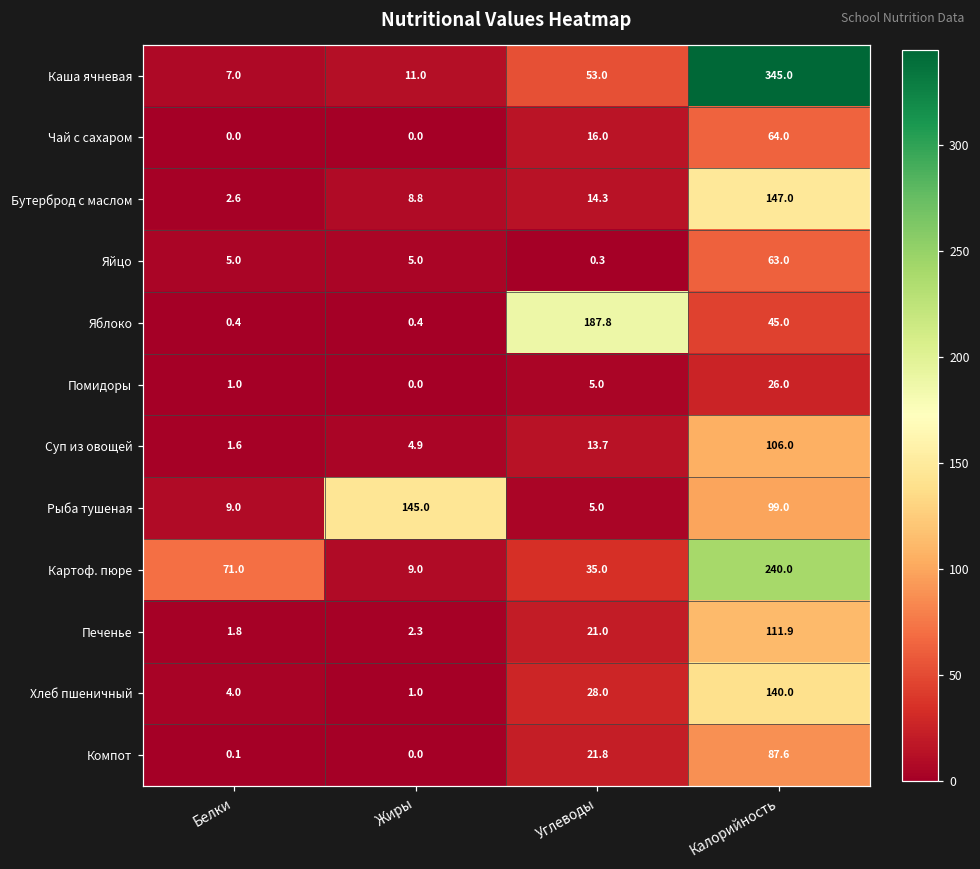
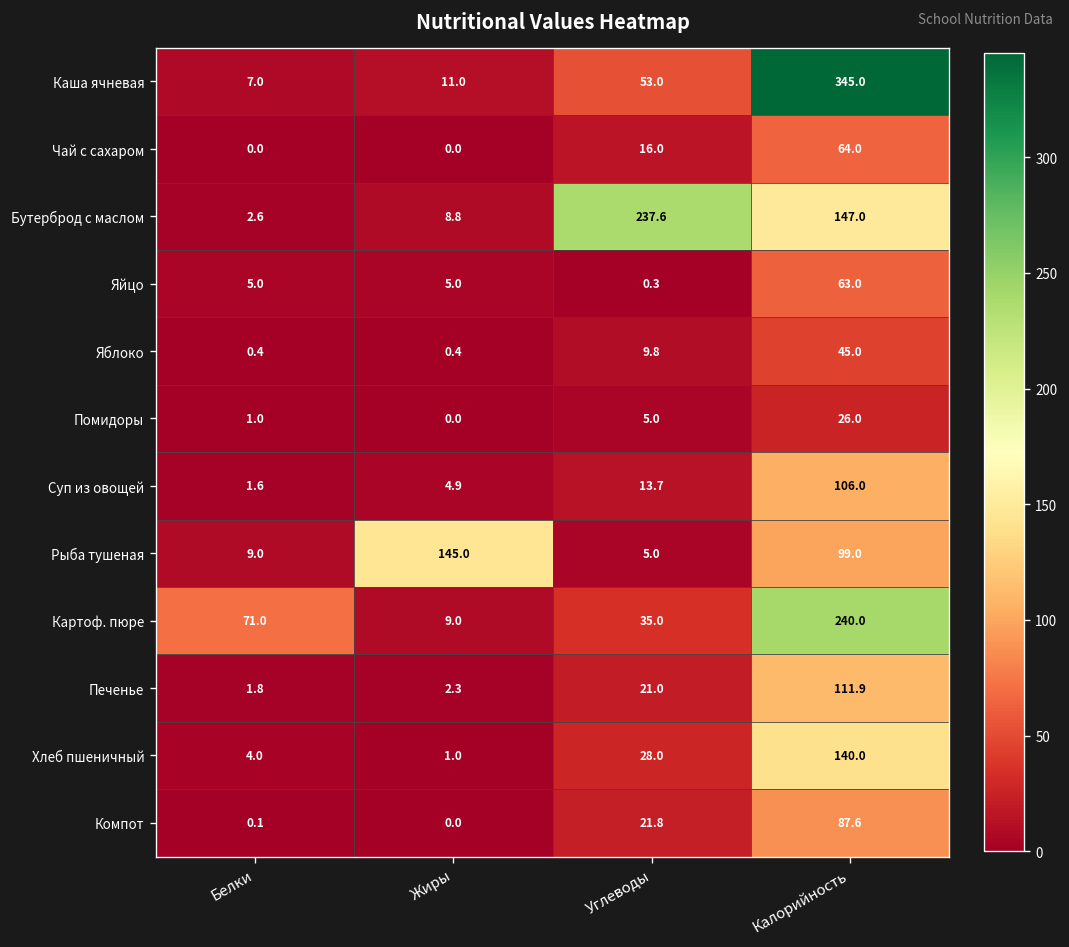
Бутерброд с маслом, Углеводы: 14.3 -> 237.6
Яблоко, Углеводы: 187.8 -> 9.8
